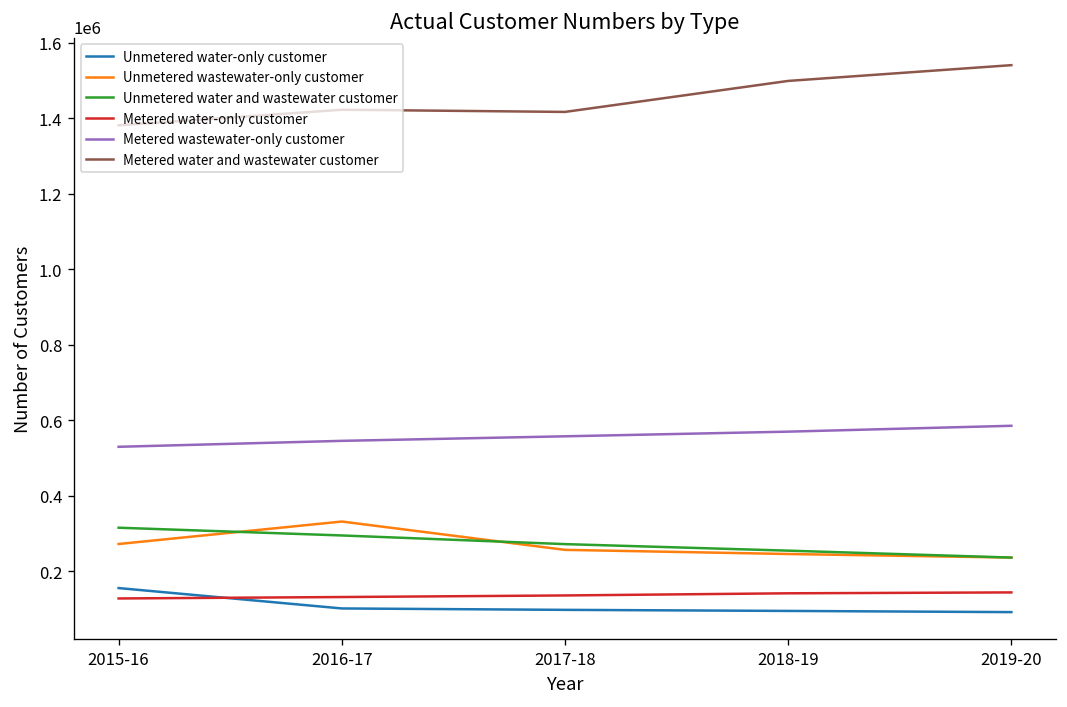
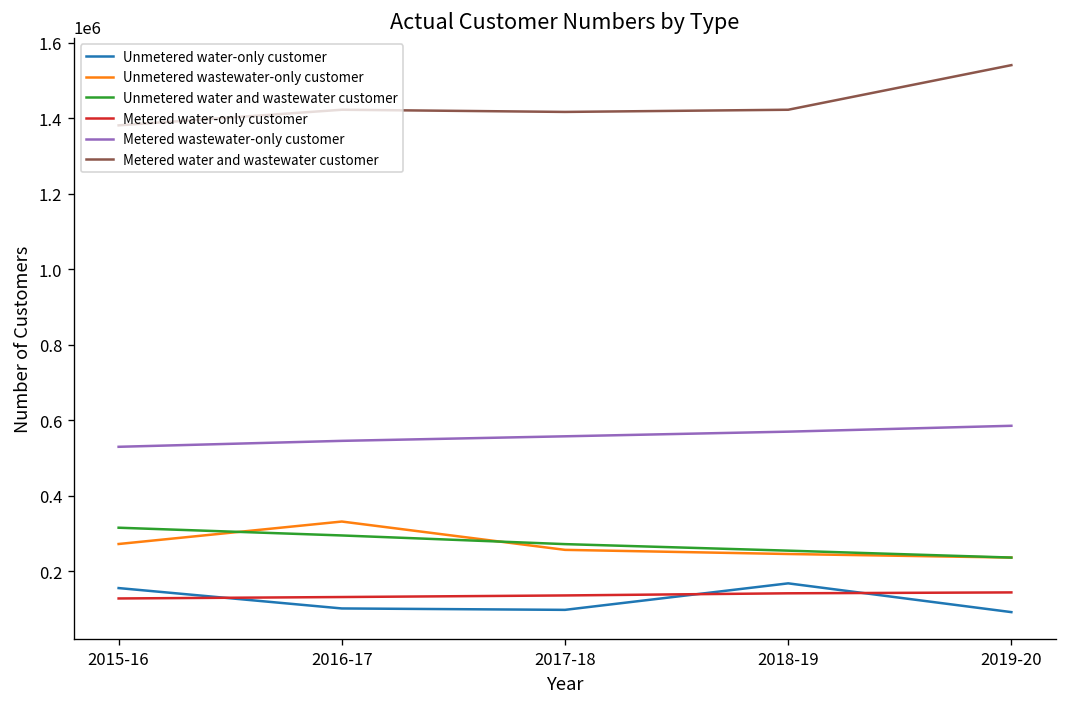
Unmetered water-only customer, 2018-19: 90000 -> 170000
Metered water and wastewater customer, 2018-19: 1500000 -> 1420000
